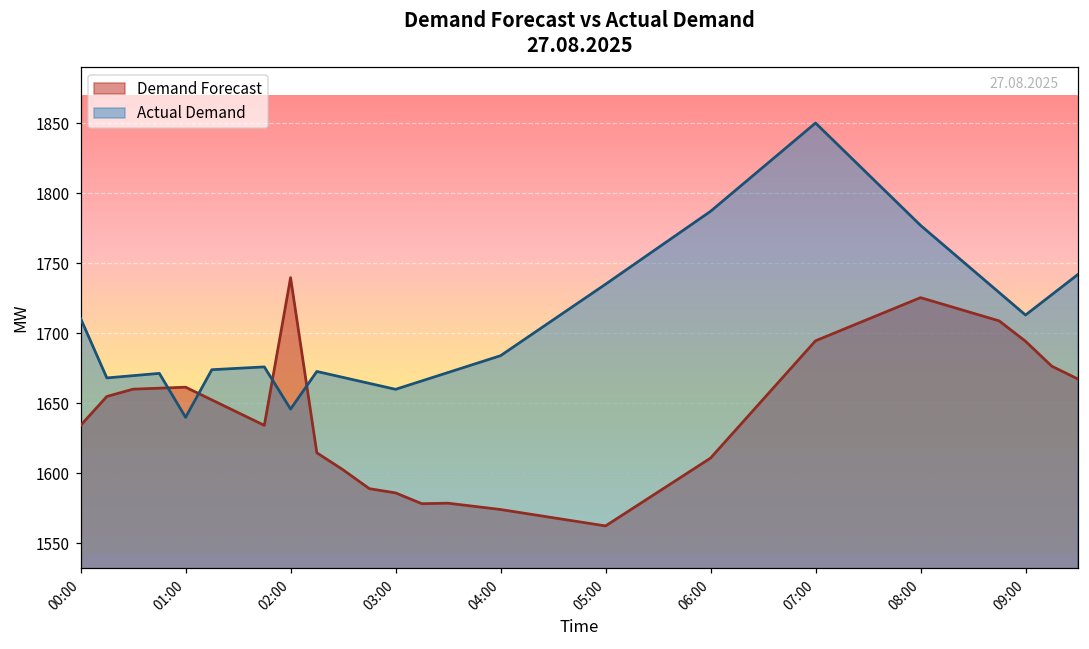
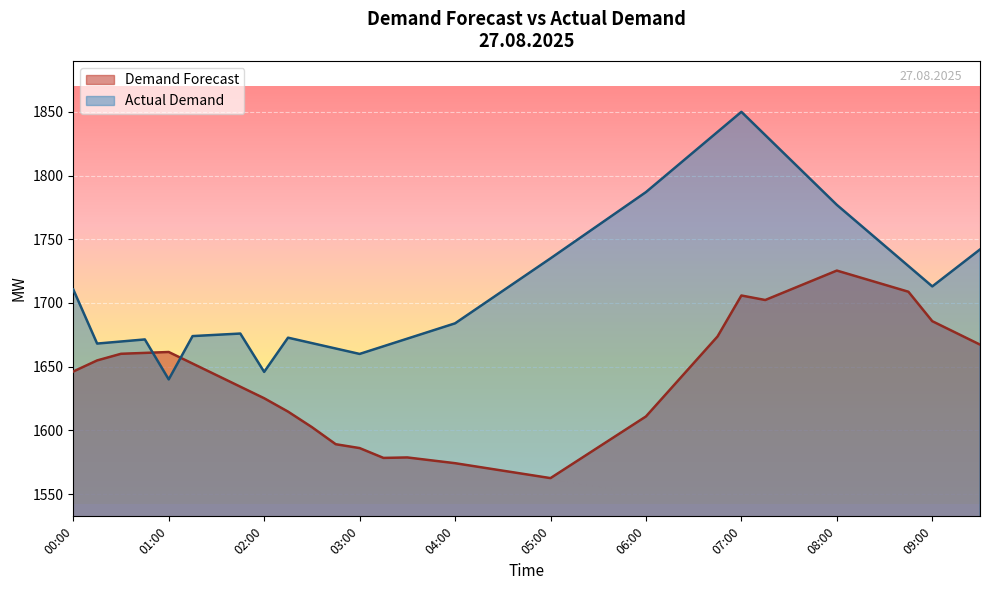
Demand Forecast, 00:00: 1634 -> 1646
Demand Forecast, 02:00: 1740 -> 1625
Demand Forecast, 07:00: 1695 -> 1706
Demand Forecast, 09:00: 1694 -> 1686
